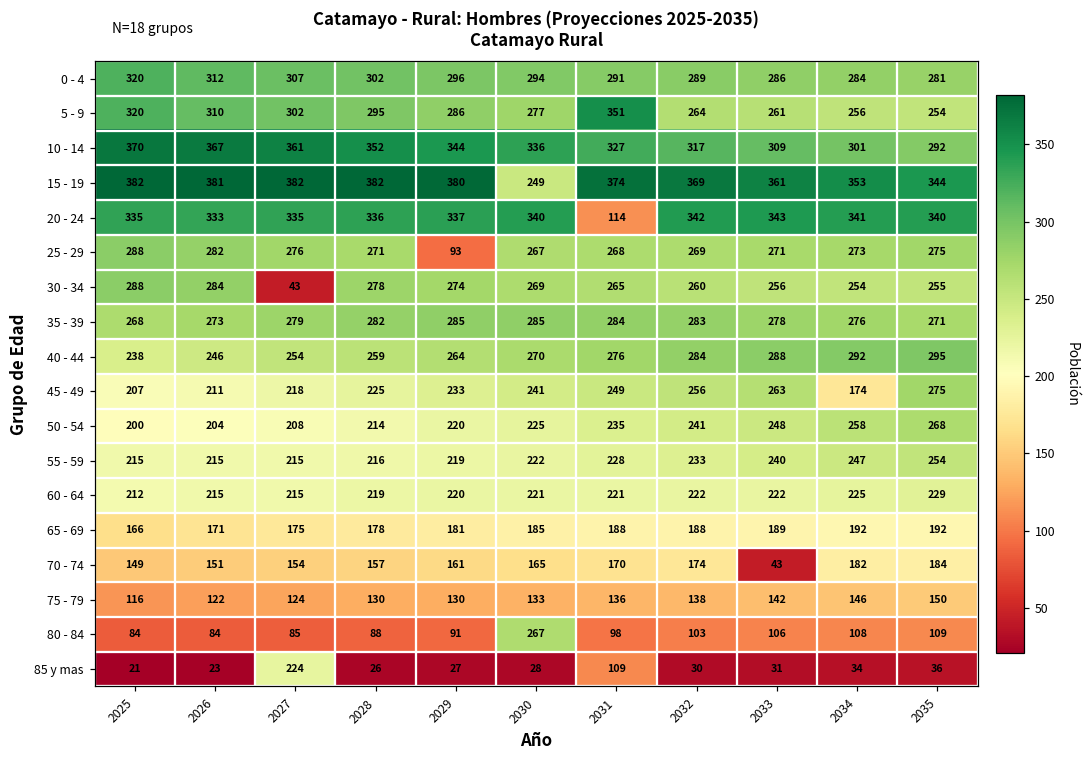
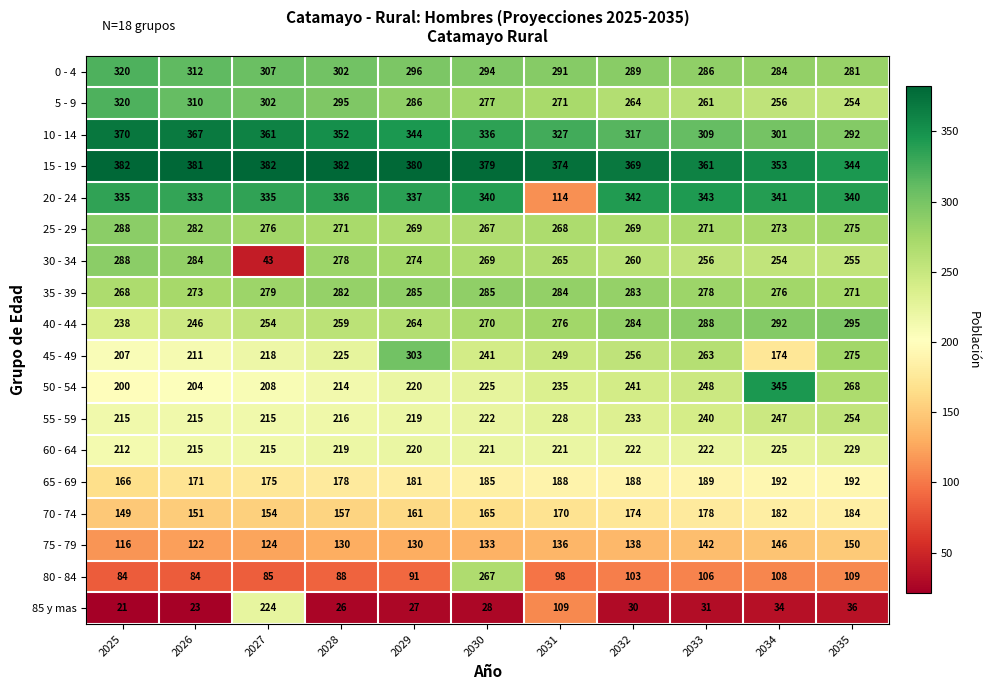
5 - 9, 2031: 351 -> 271
15 - 19, 2030: 249 -> 379
25 - 29, 2029: 93 -> 269
45 - 49, 2029: 233 -> 303
50 - 54, 2034: 258 -> 345
70 - 74, 2033: 43 -> 178
